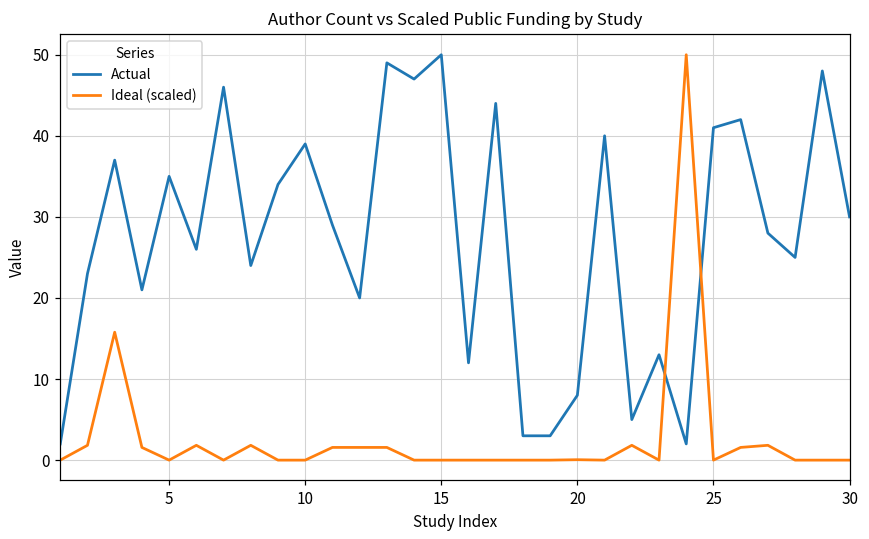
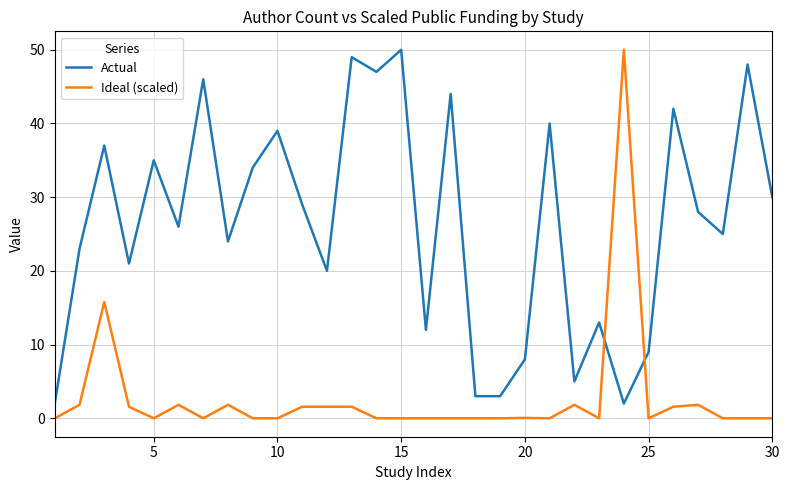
Actual, 25: 41 -> 9
